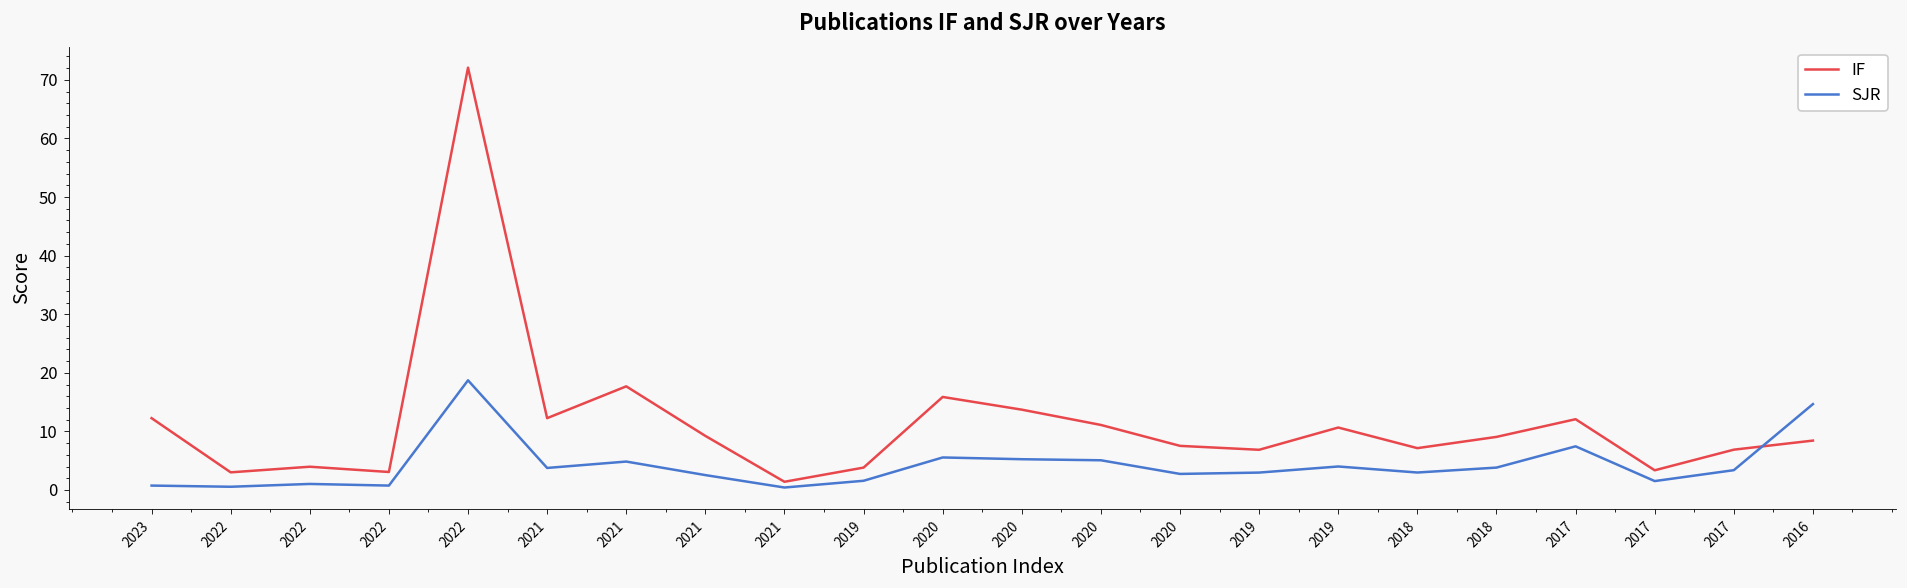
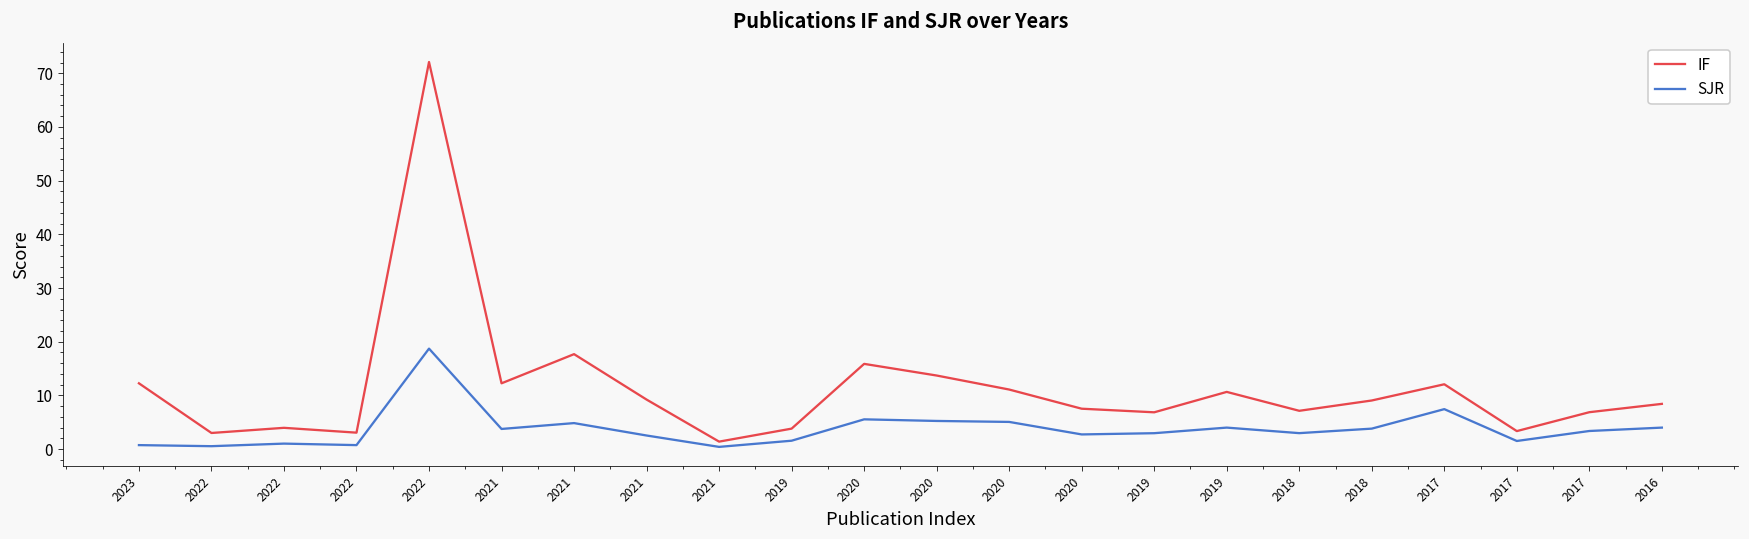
SJR, 2016: 15 -> 4
